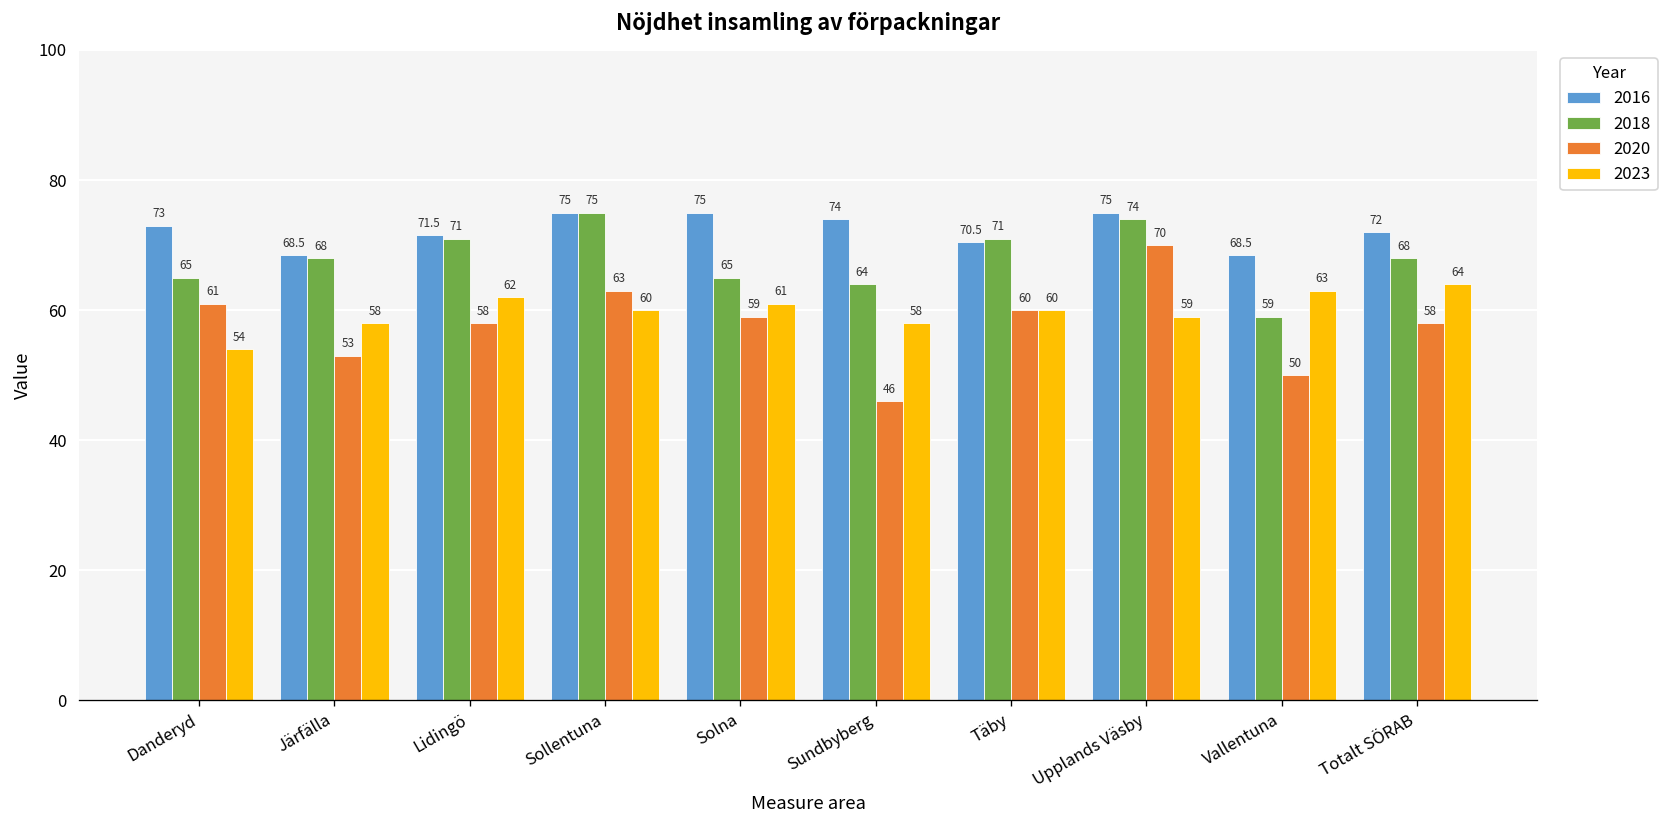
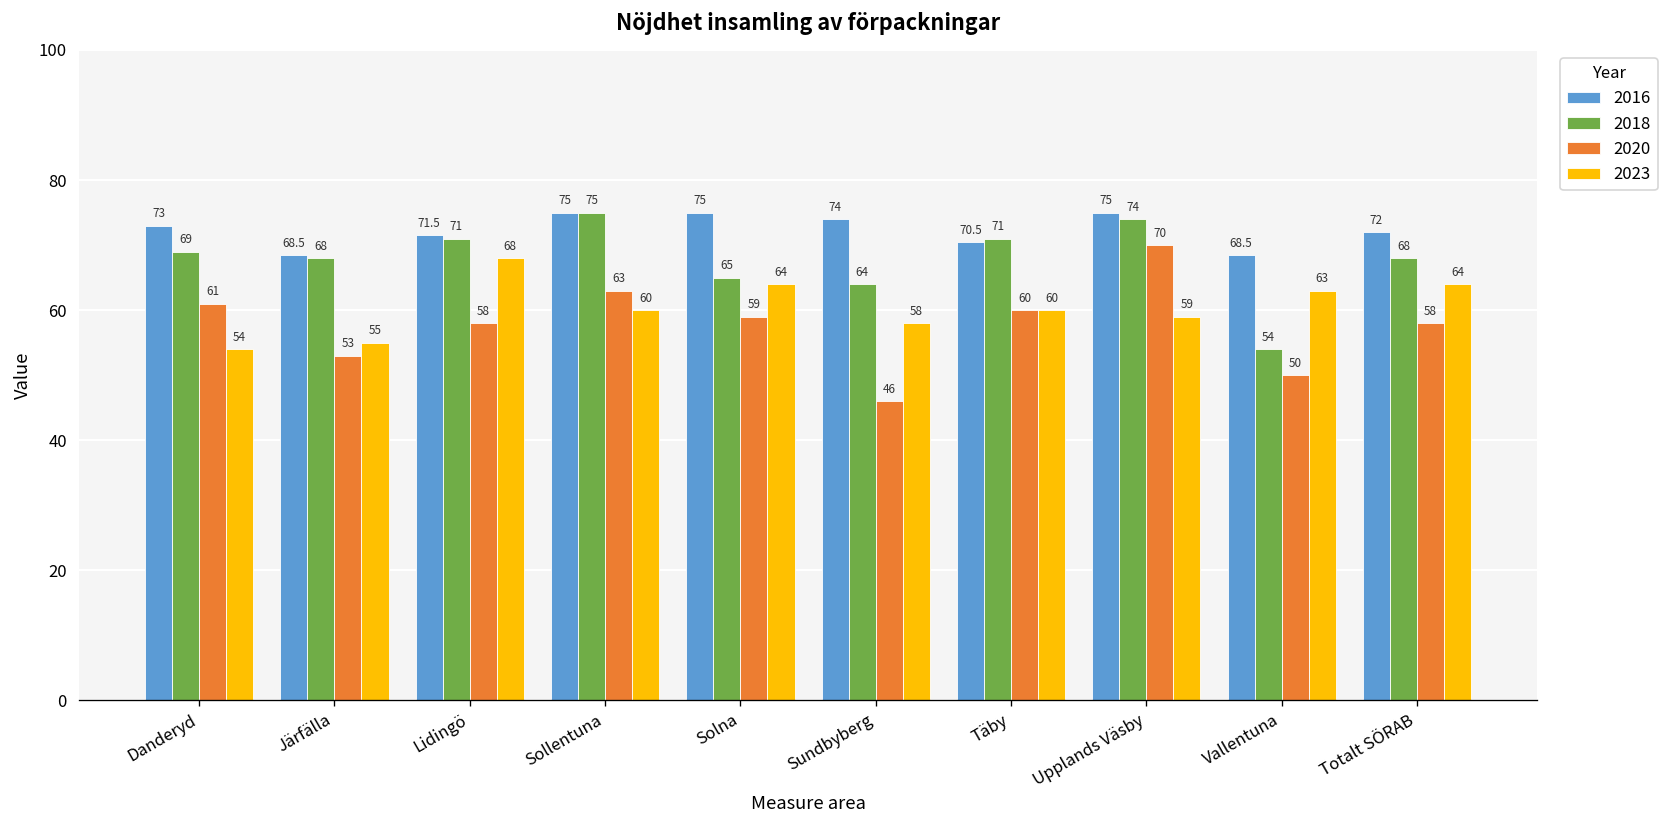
2018, Danderyd: 65 -> 69
2023, Järfälla: 58 -> 55
2023, Lidingö: 62 -> 68
2023, Solna: 61 -> 64
2018, Vallentuna: 59 -> 54
